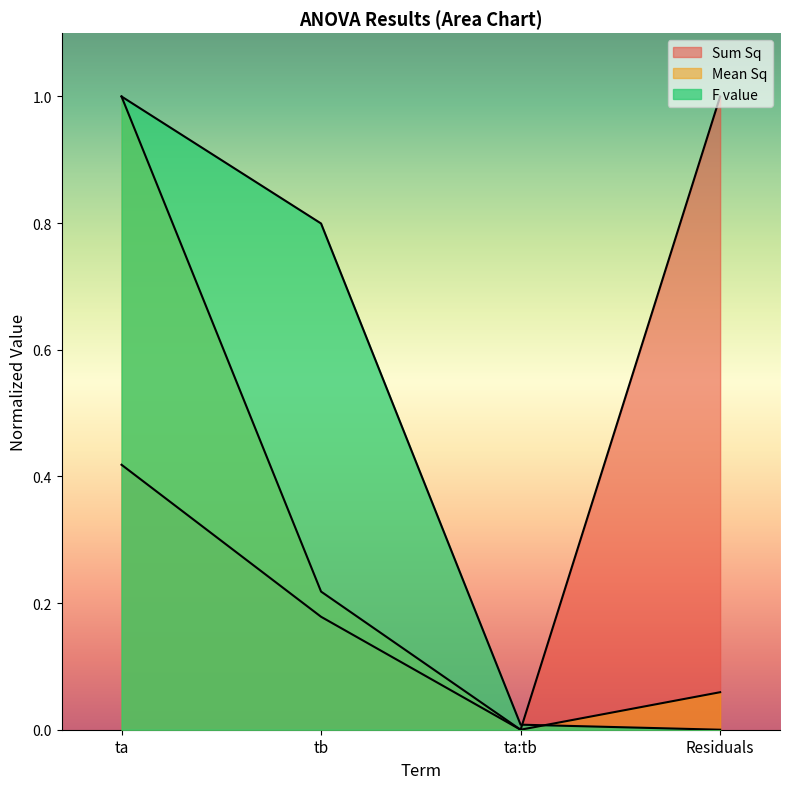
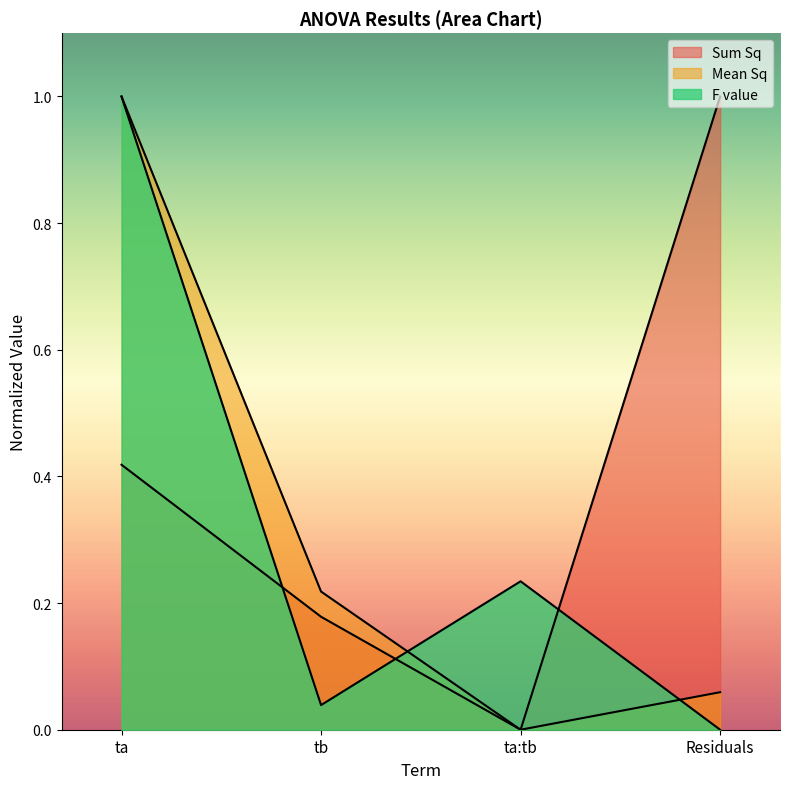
F value, tb: 0.80 -> 0.04
F value, ta:tb: 0.01 -> 0.23
